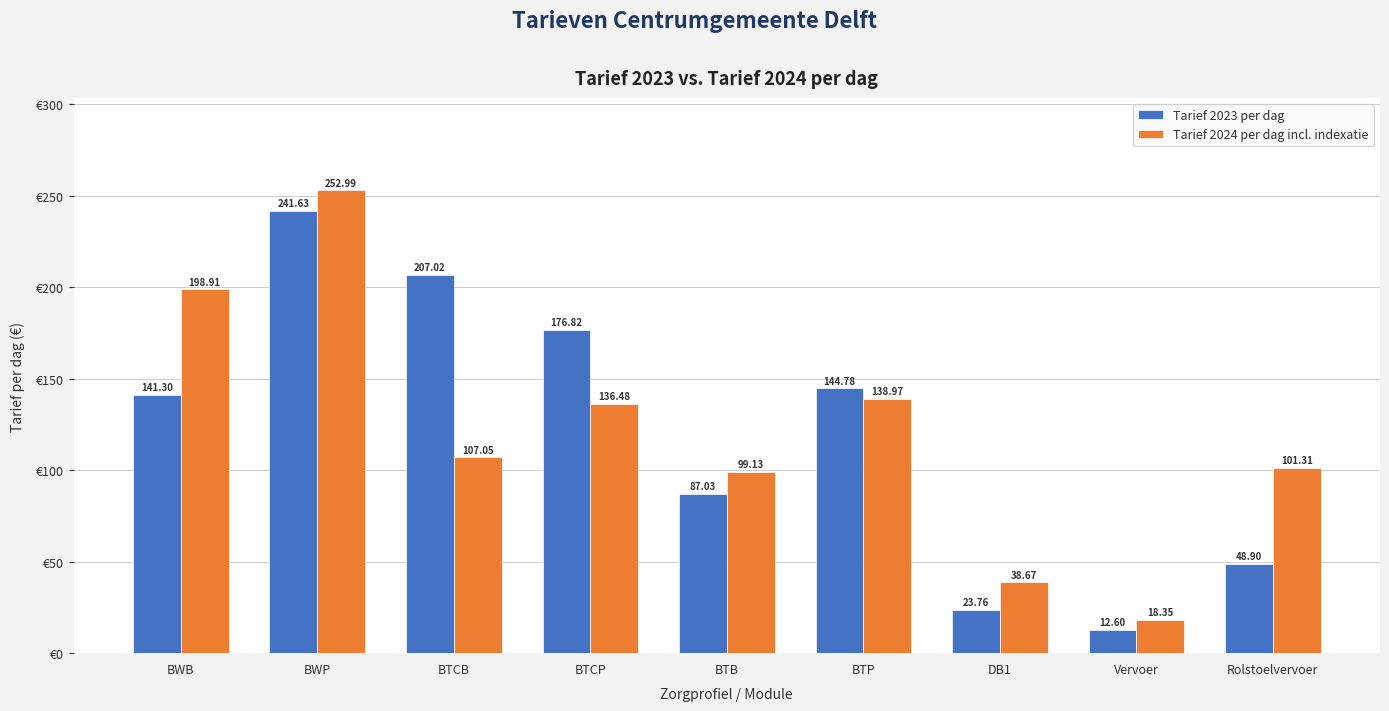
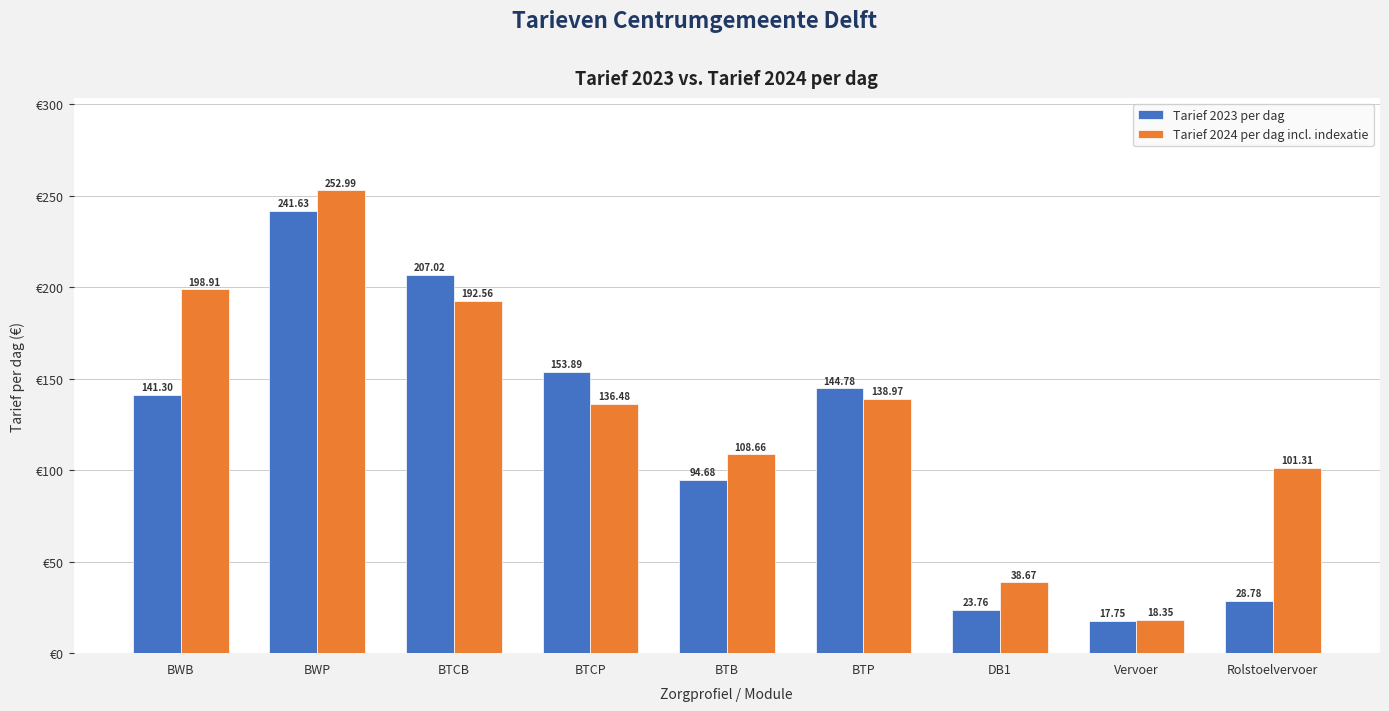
Tarief 2024 per dag incl. indexatie, BTCB: 107.05 -> 192.56
Tarief 2023 per dag, BTCP: 176.82 -> 153.89
Tarief 2023 per dag, BTB: 87.03 -> 94.68
Tarief 2024 per dag incl. indexatie, BTB: 99.13 -> 108.66
Tarief 2023 per dag, Vervoer: 12.60 -> 17.75
Tarief 2023 per dag, Rolstoelvervoer: 48.90 -> 28.78
